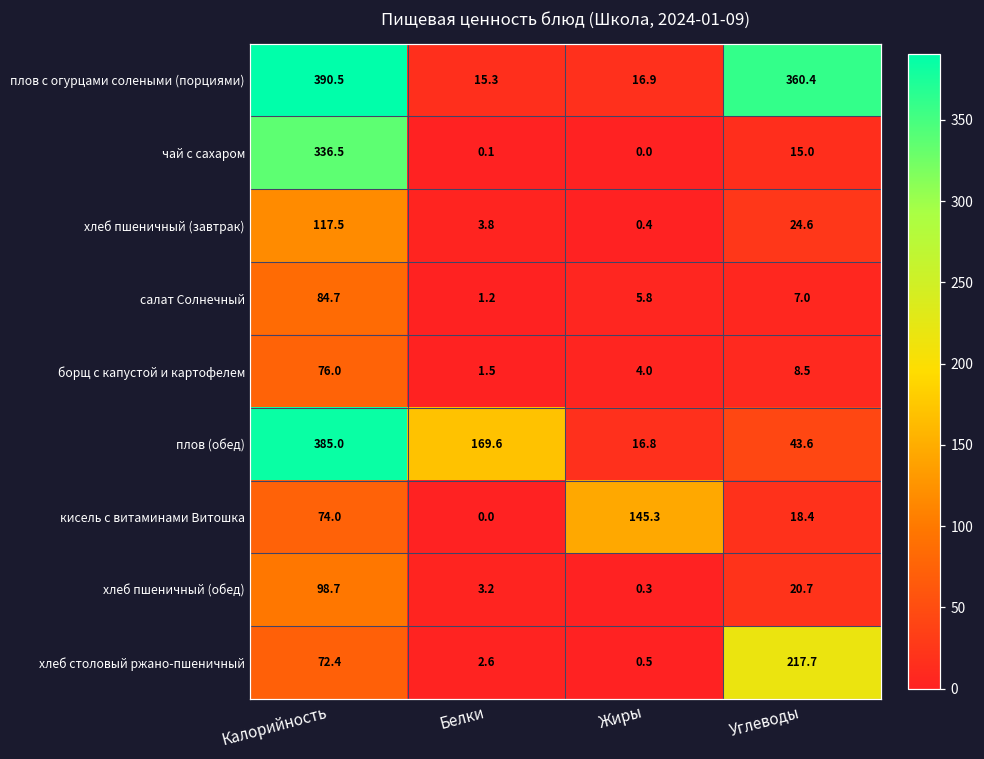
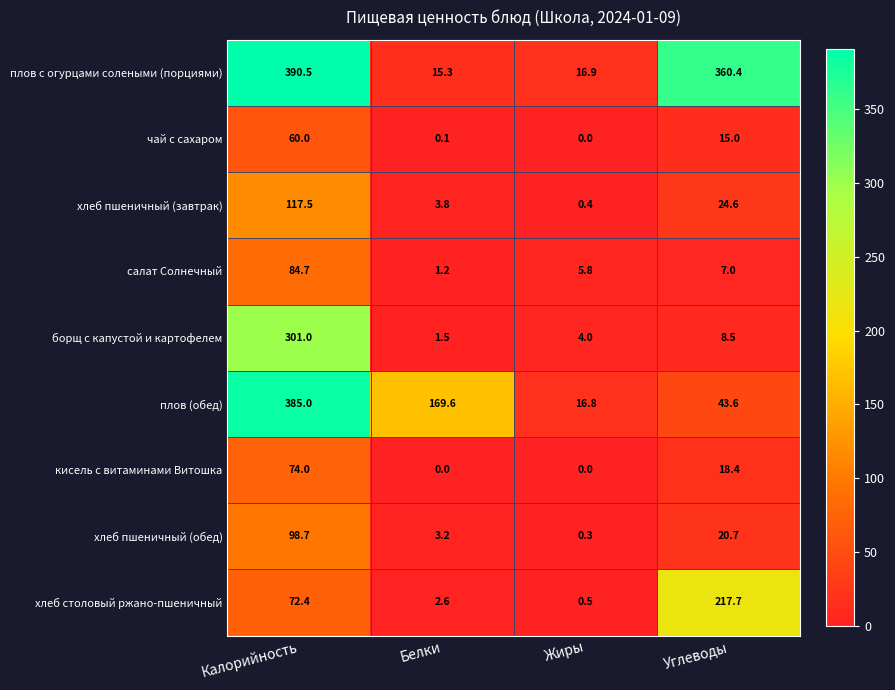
чай с сахаром, Калорийность: 336.5 -> 60.0
борщ с капустой и картофелем, Калорийность: 76.0 -> 301.0
кисель с витаминами Витошка, Жиры: 145.3 -> 0.0
